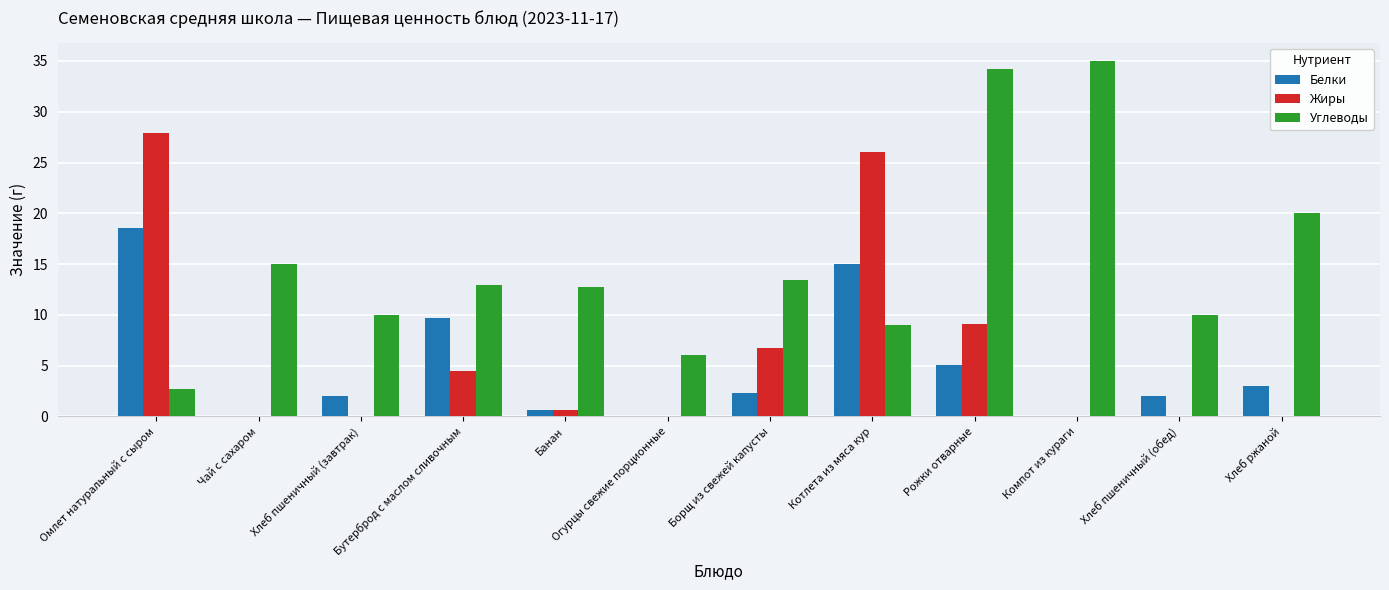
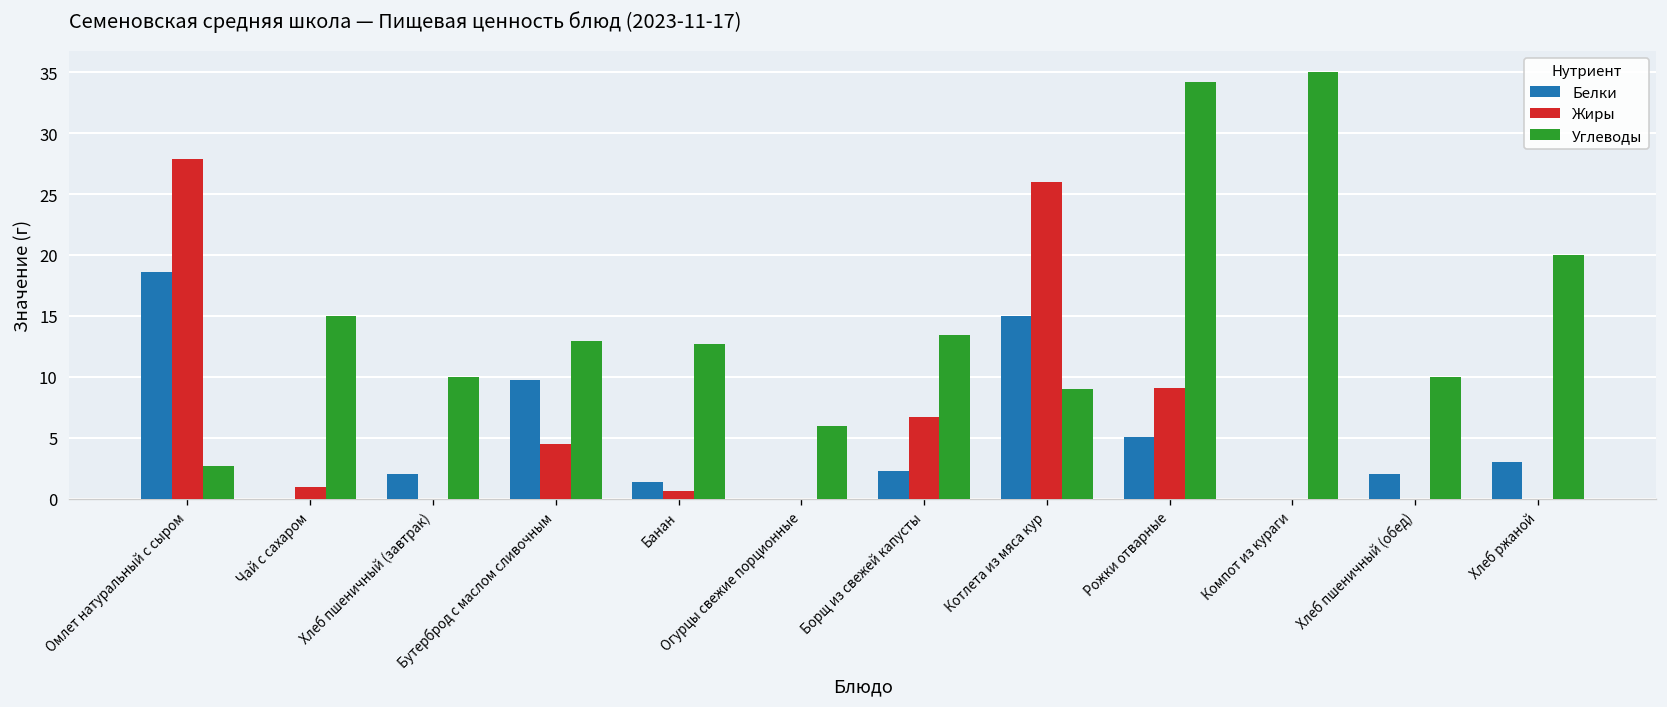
Жиры, Чай с сахаром: 0 -> 1
Белки, Банан: 0.6 -> 1.4
